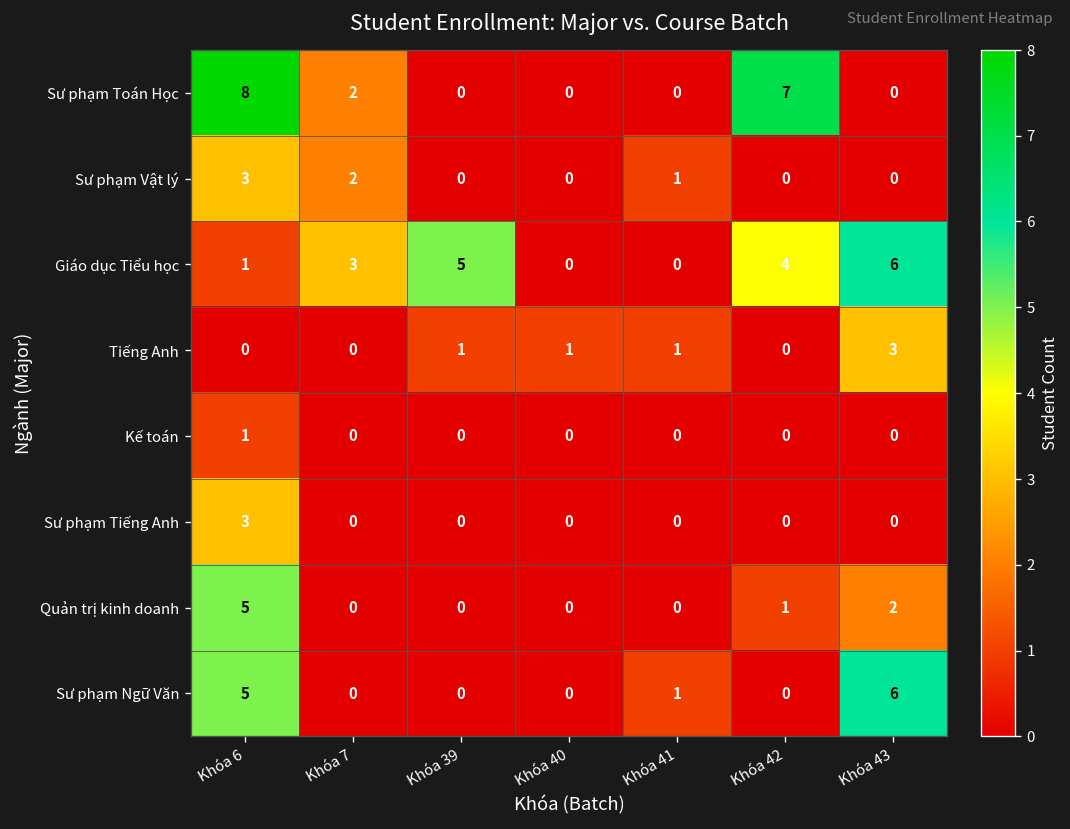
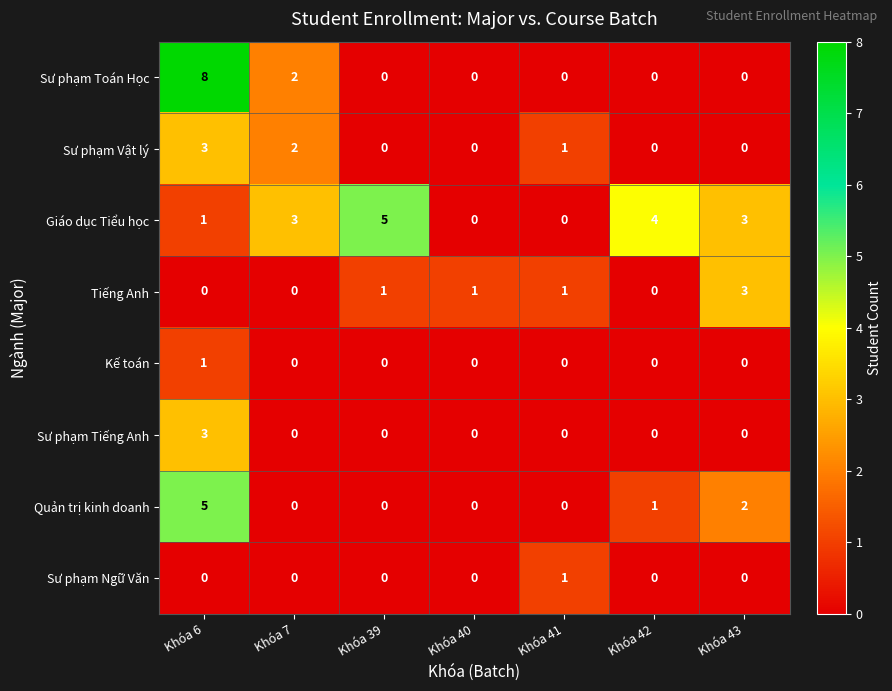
Sư phạm Toán Học, Khóa 42: 7 -> 0
Giáo dục Tiểu học, Khóa 43: 6 -> 3
Sư phạm Ngữ Văn, Khóa 6: 5 -> 0
Sư phạm Ngữ Văn, Khóa 43: 6 -> 0
